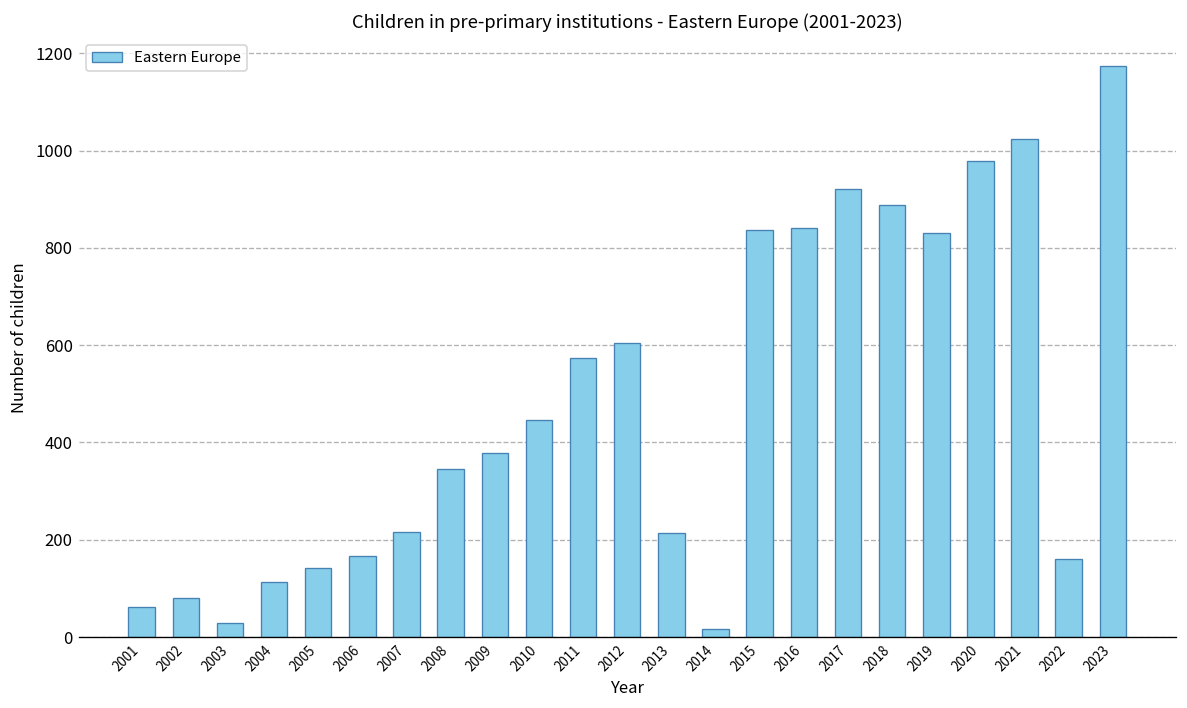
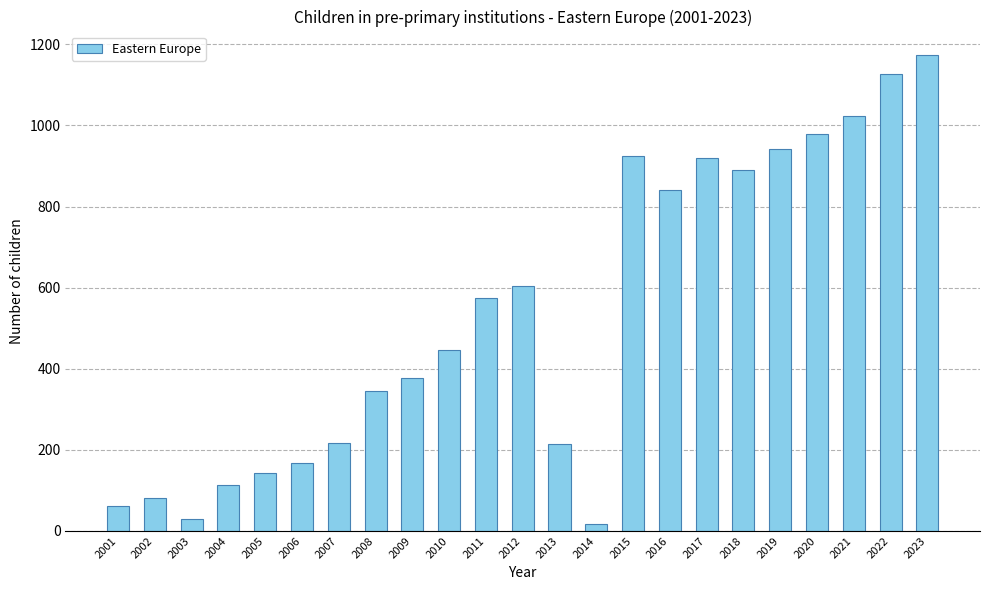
2015: 840 -> 930
2019: 830 -> 940
2022: 160 -> 1130
